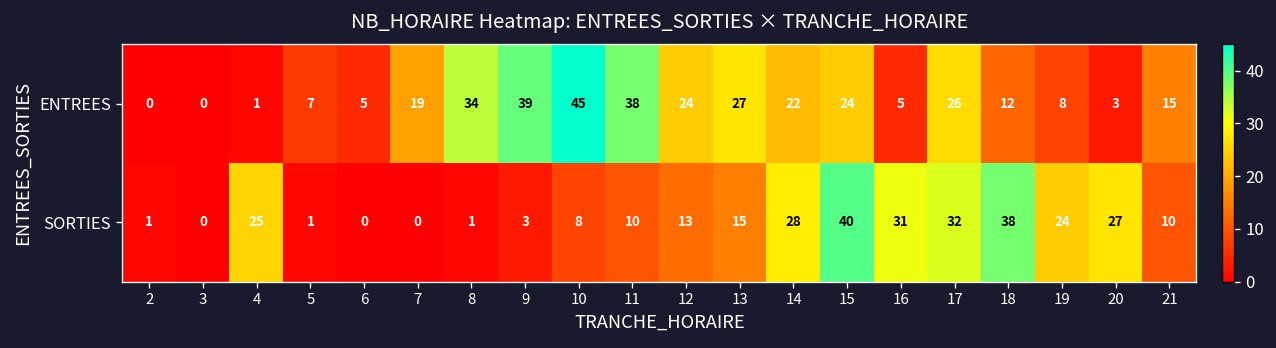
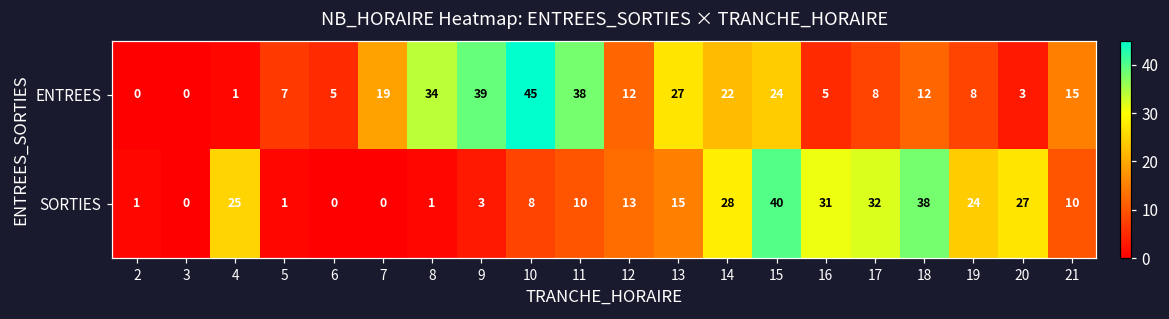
ENTREES, 12: 24 -> 12
ENTREES, 17: 26 -> 8
